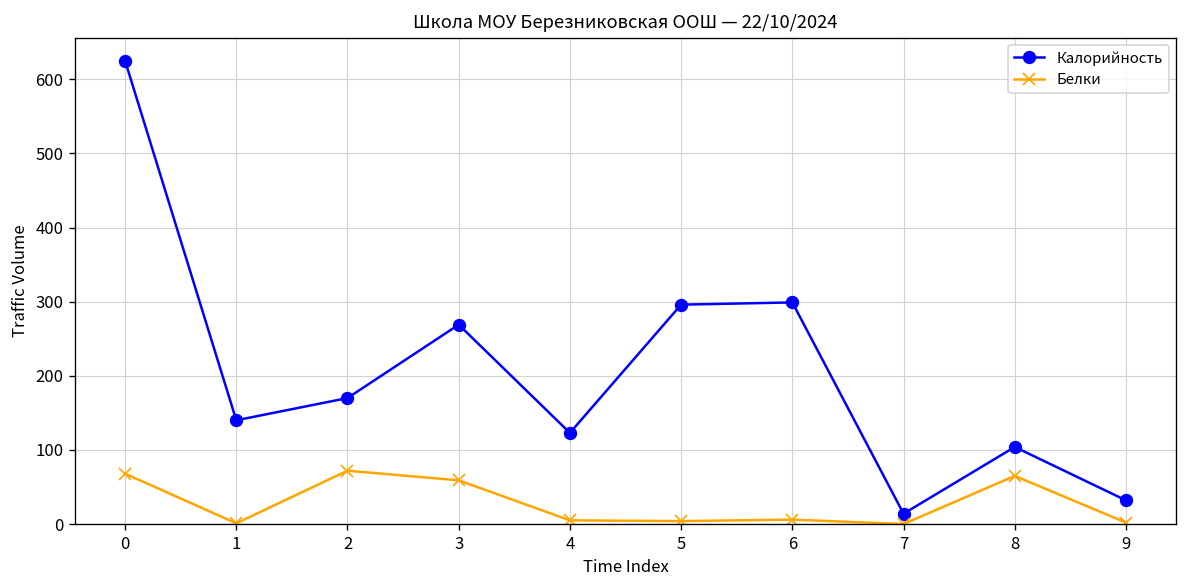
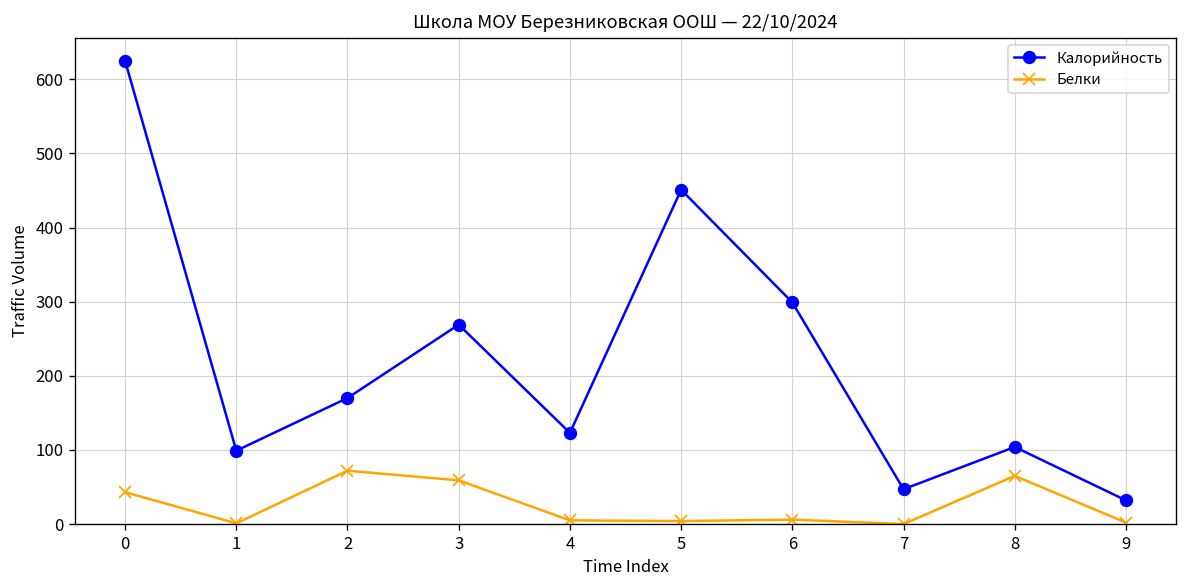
Белки, 0: 70 -> 40
Калорийность, 1: 140 -> 100
Калорийность, 5: 300 -> 450
Калорийность, 7: 10 -> 50
